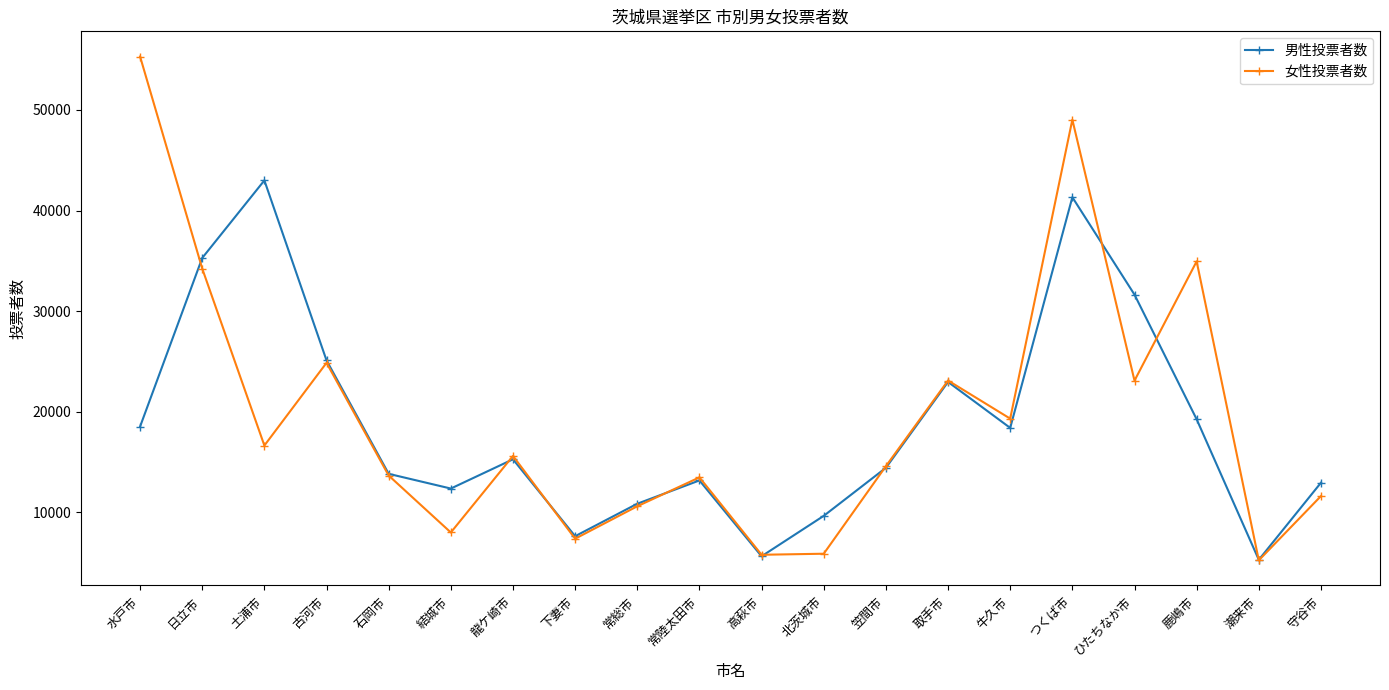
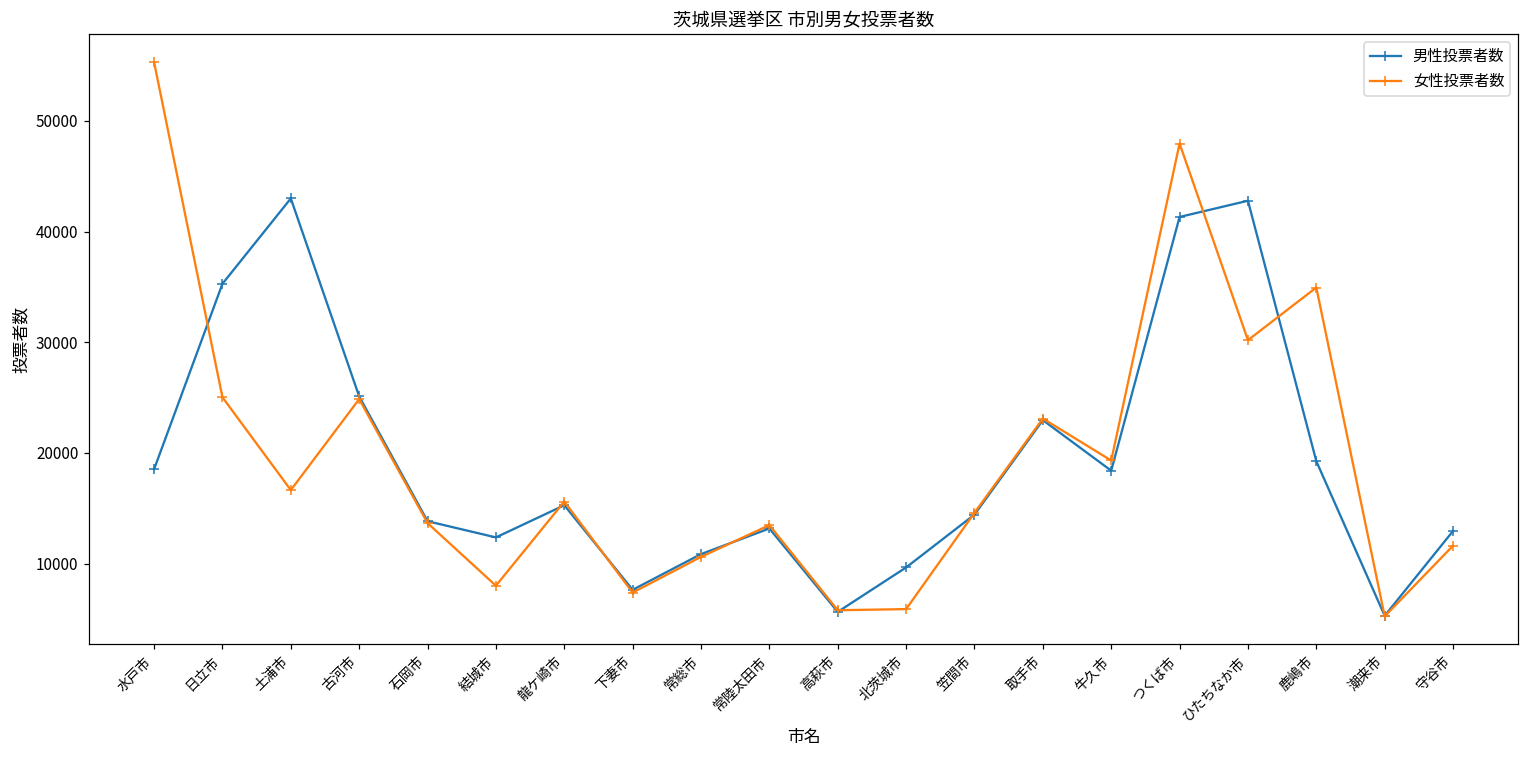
女性投票者数, 日立市: 34200 -> 25000
女性投票者数, つくば市: 49000 -> 48000
男性投票者数, ひたちなか市: 31600 -> 42800
女性投票者数, ひたちなか市: 23100 -> 30200
